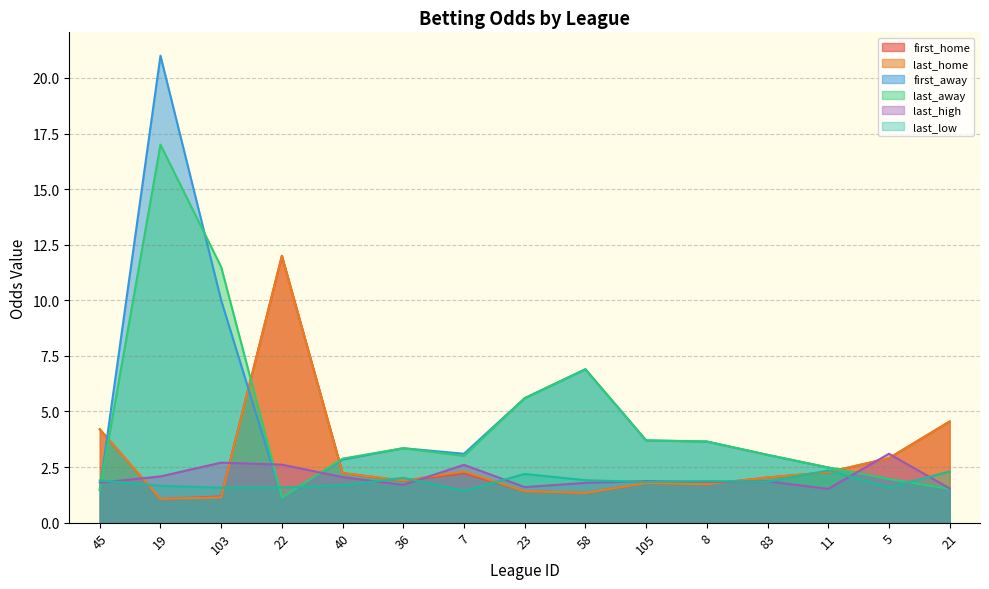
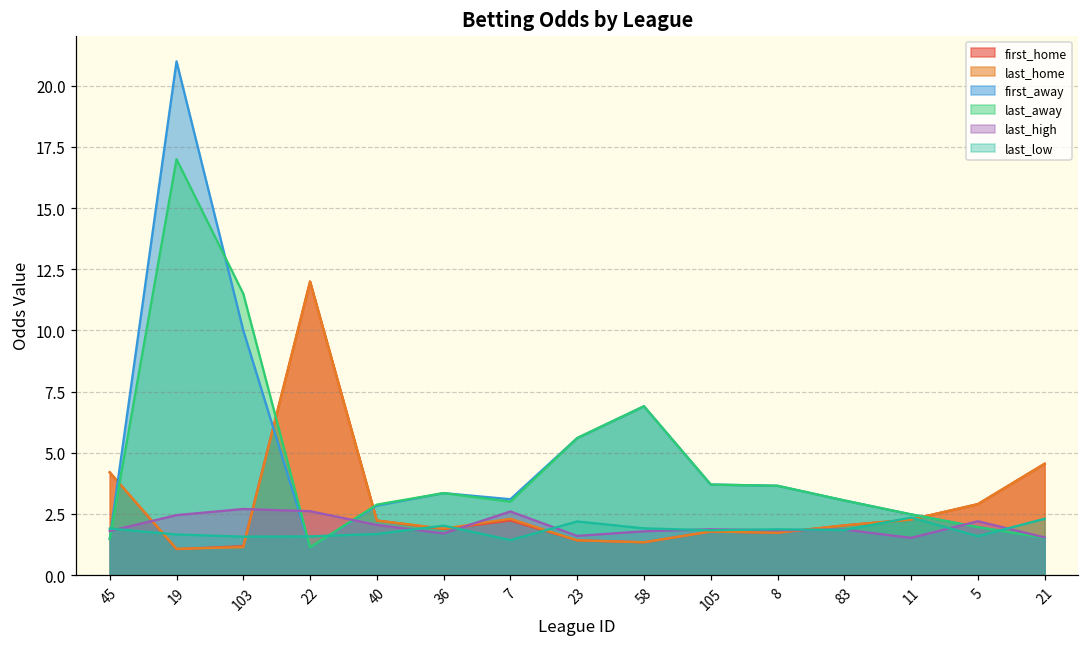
last_high, 19: 2.1 -> 2.5
last_high, 5: 3.1 -> 2.2
